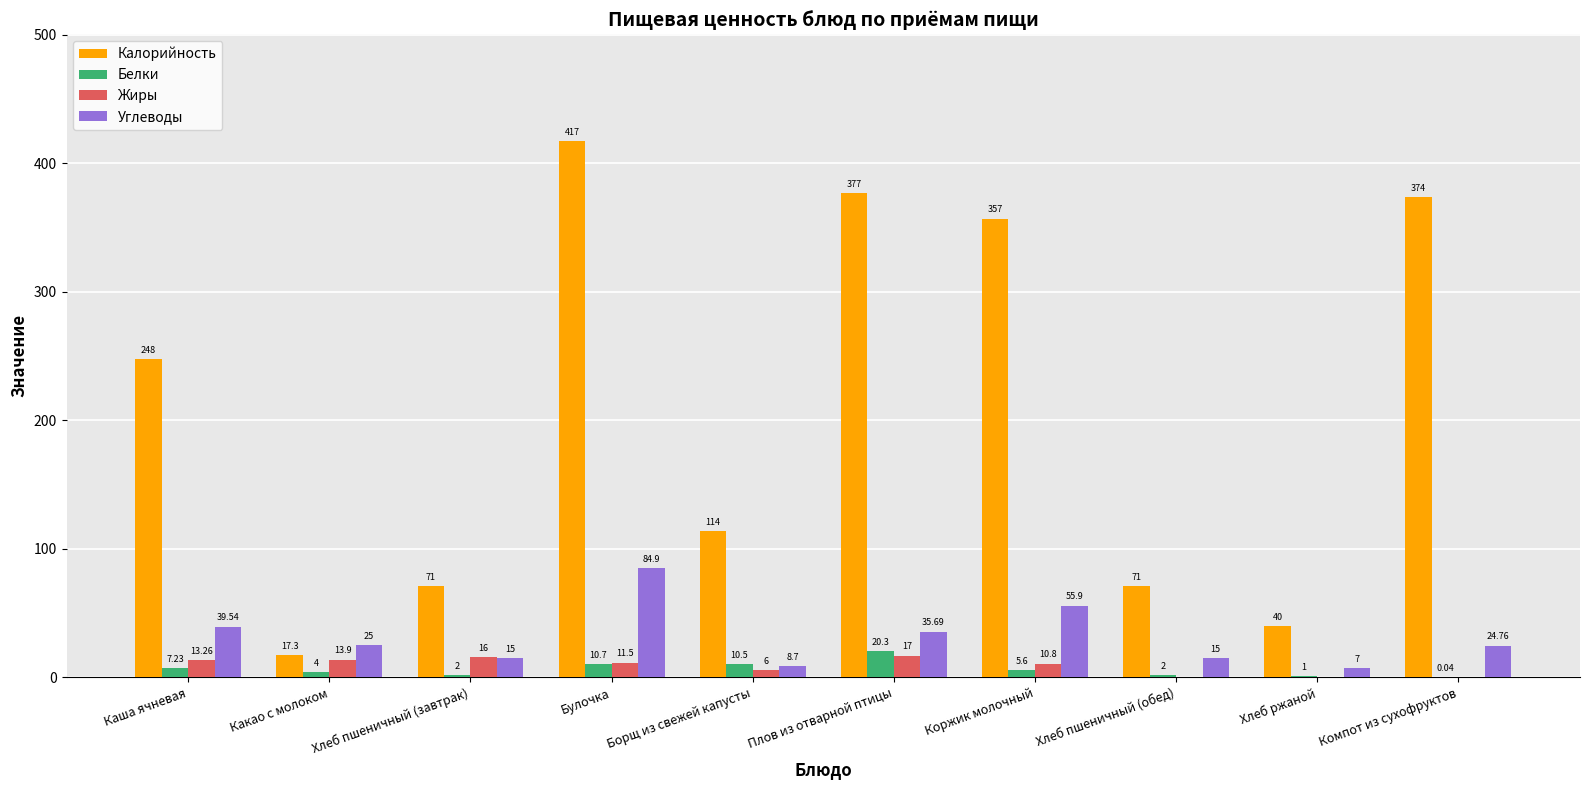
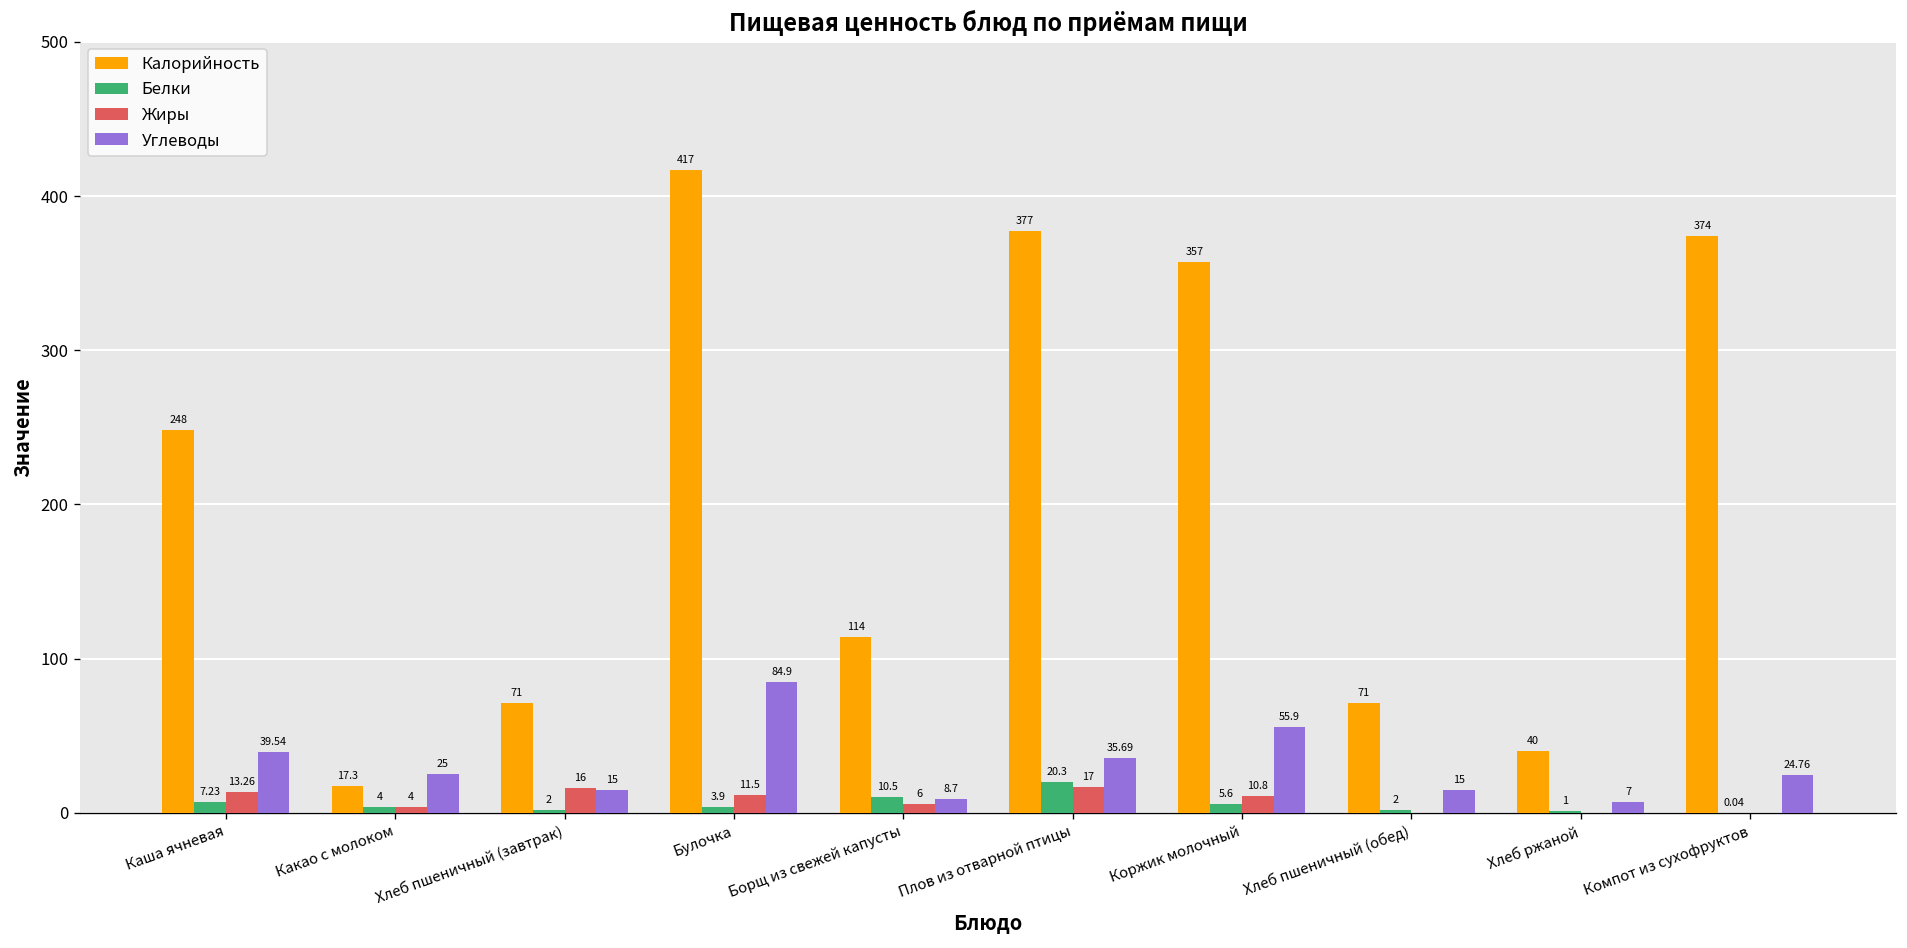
Жиры, Какао с молоком: 13.9 -> 4
Белки, Булочка: 10.7 -> 3.9
